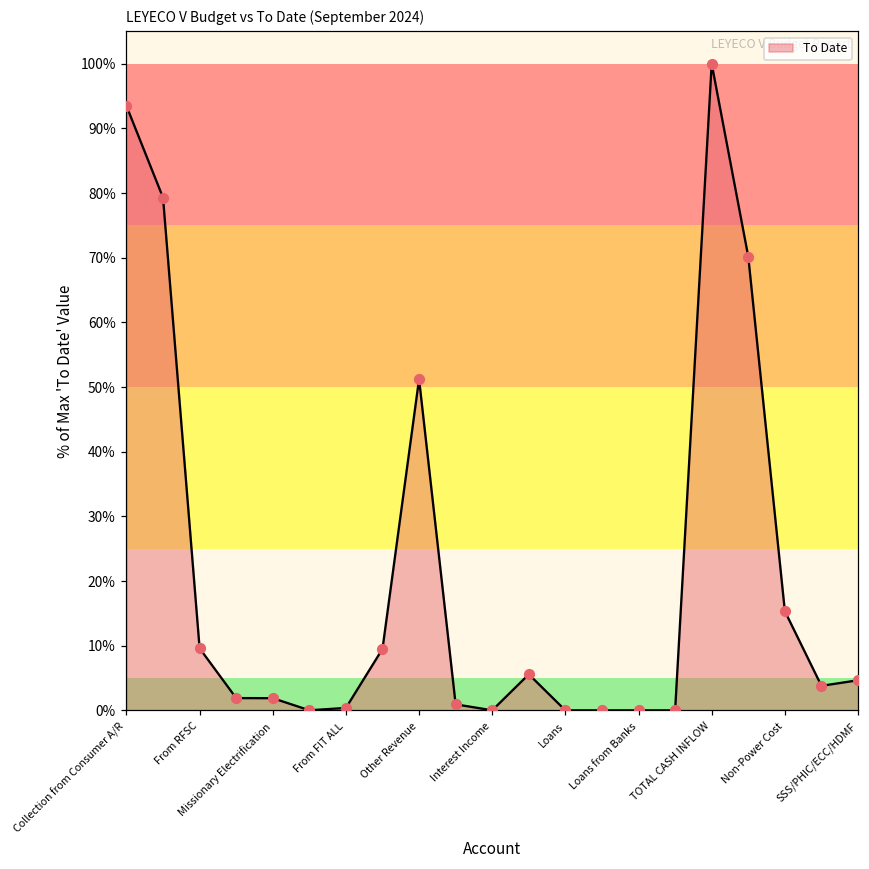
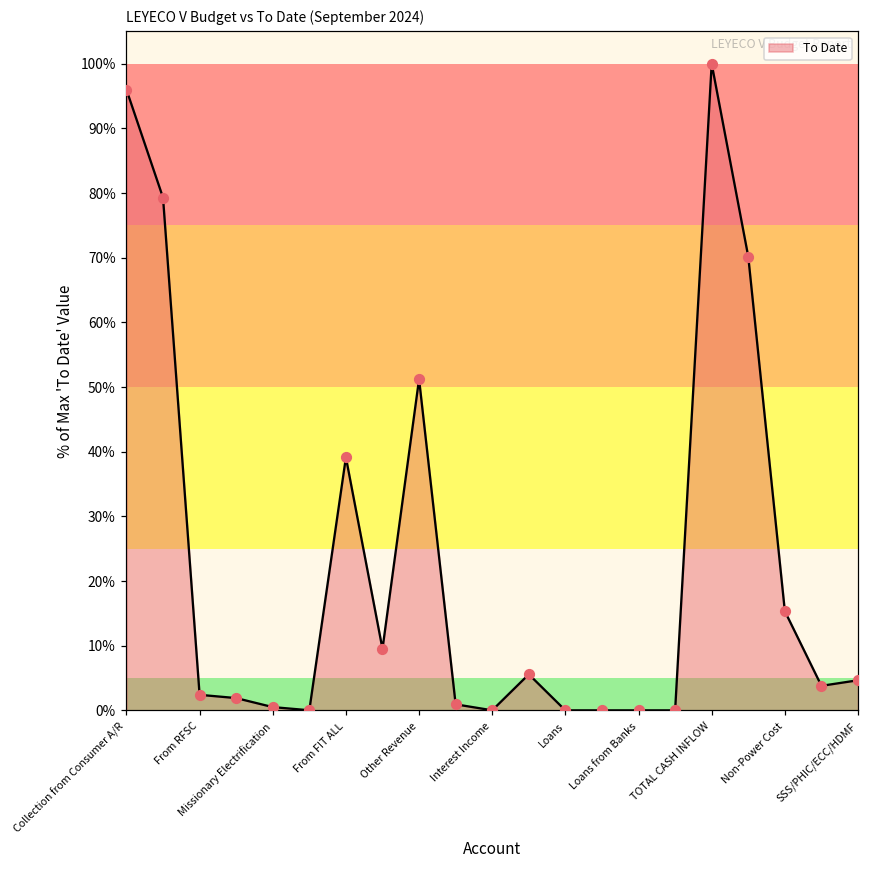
Collection from Consumer A/R: 93% -> 96%
From RFSC: 10% -> 2%
Missionary Electrification: 2% -> 1%
From FIT ALL: 0% -> 39%
